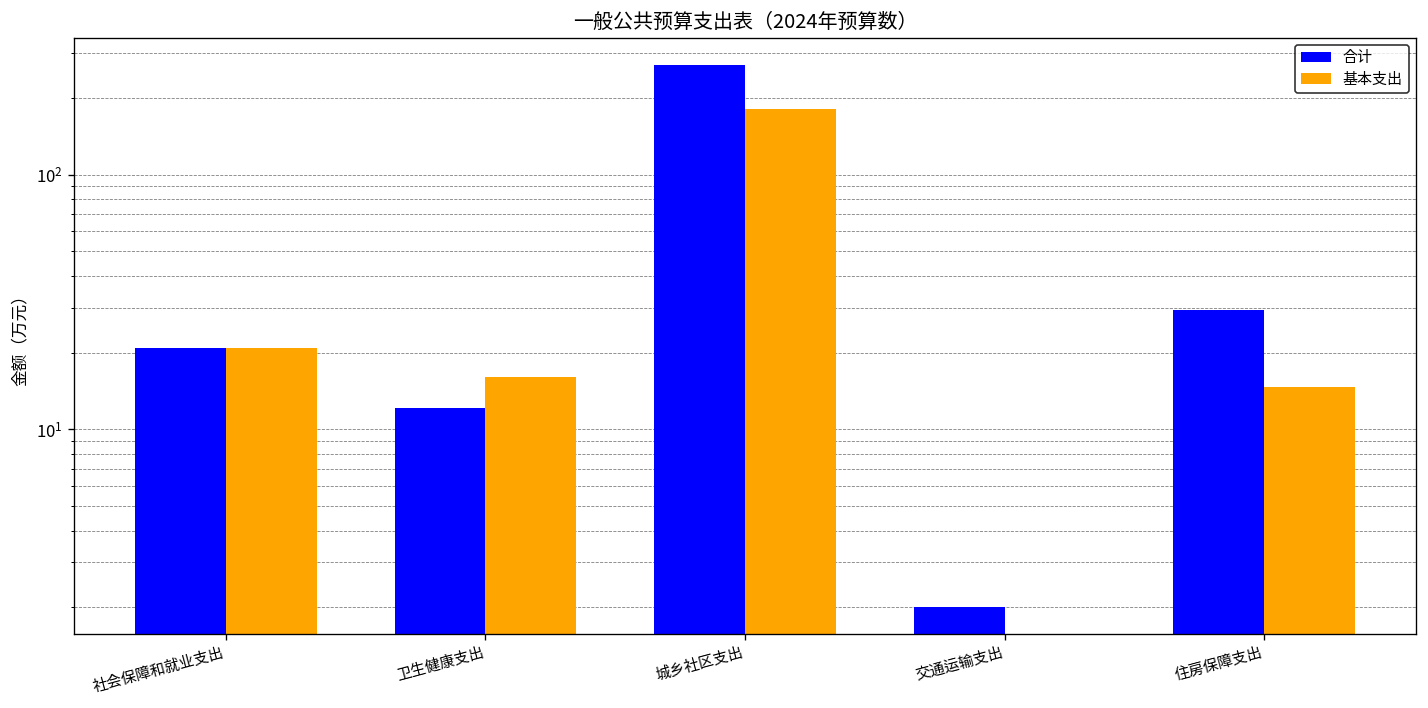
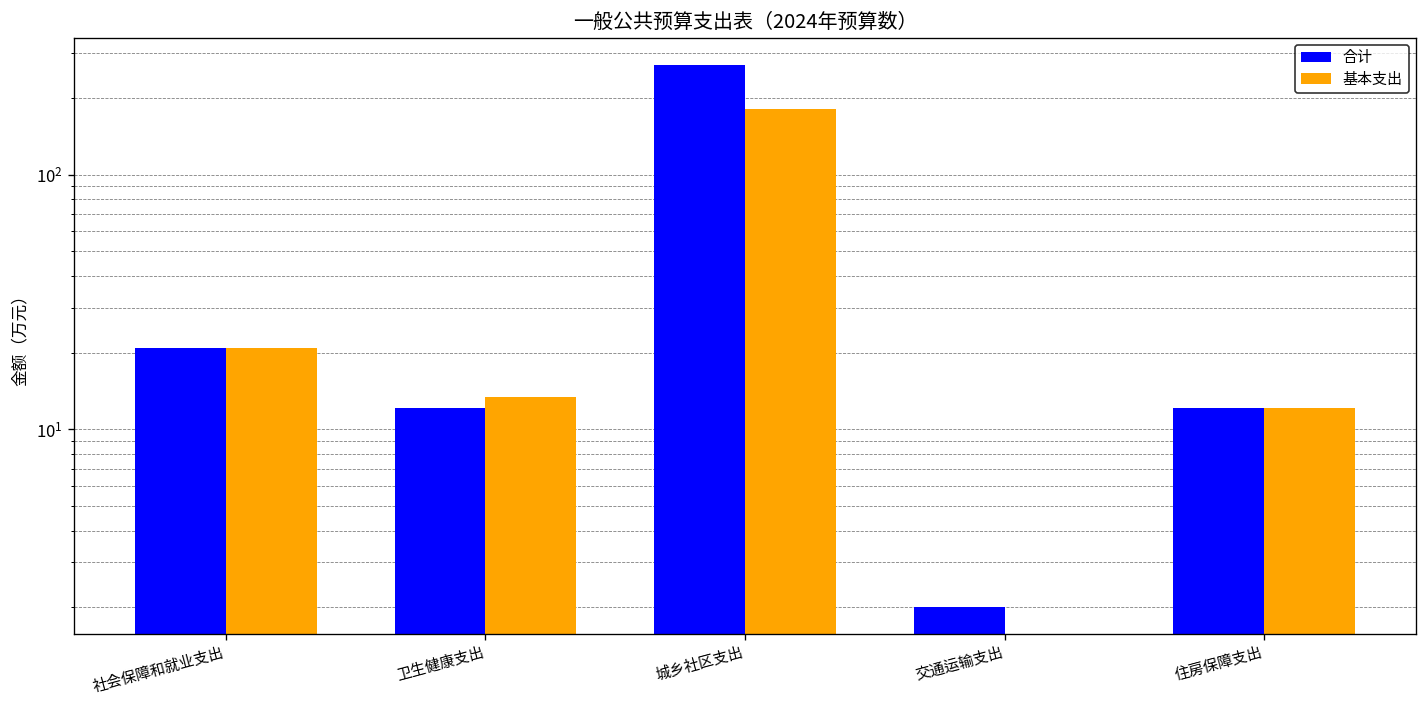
基本支出, 卫生健康支出: 16 -> 13
合计, 住房保障支出: 29 -> 12
基本支出, 住房保障支出: 15 -> 12
